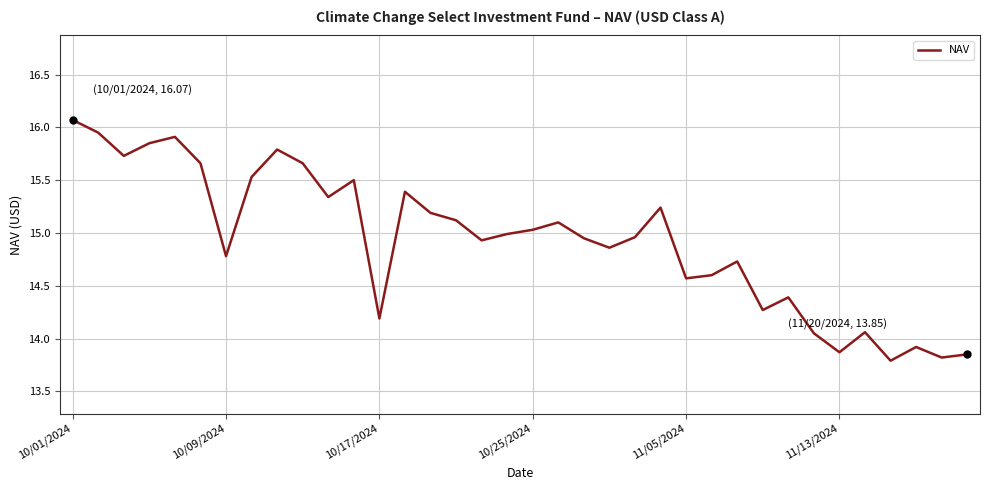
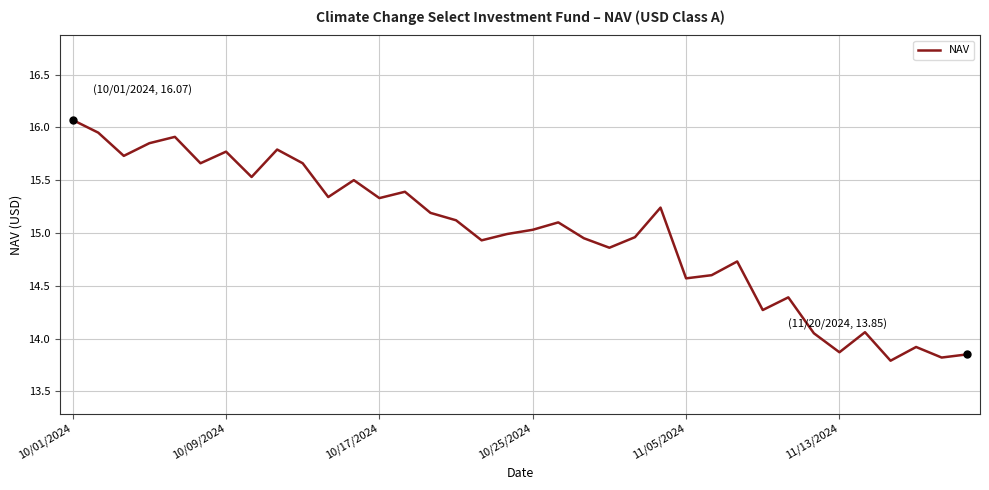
NAV, 10/09/2024: 14.78 -> 15.77
NAV, 10/17/2024: 14.19 -> 15.33
